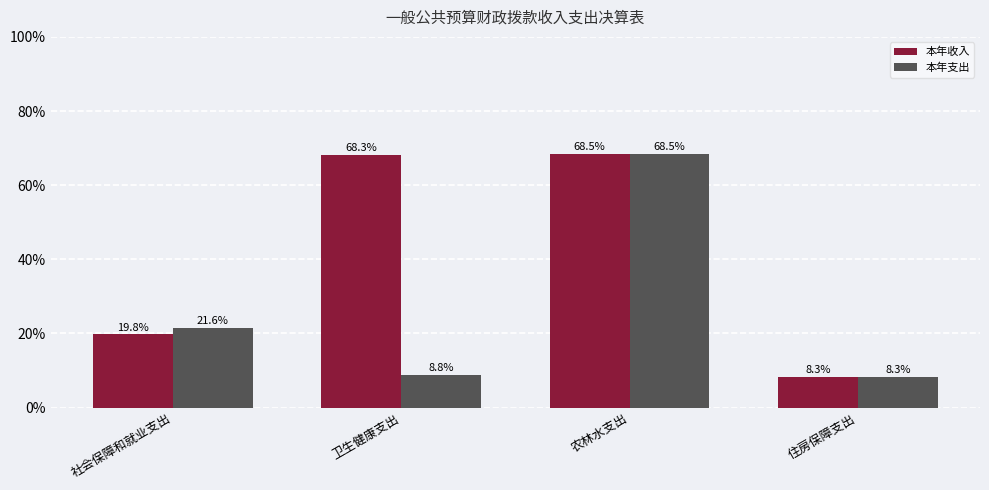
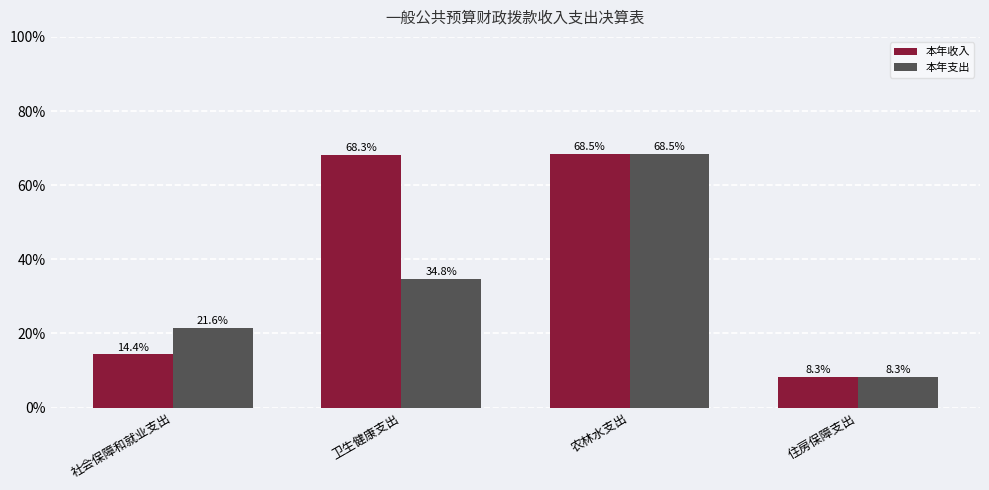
本年收入, 社会保障和就业支出: 19.8% -> 14.4%
本年支出, 卫生健康支出: 8.8% -> 34.8%
